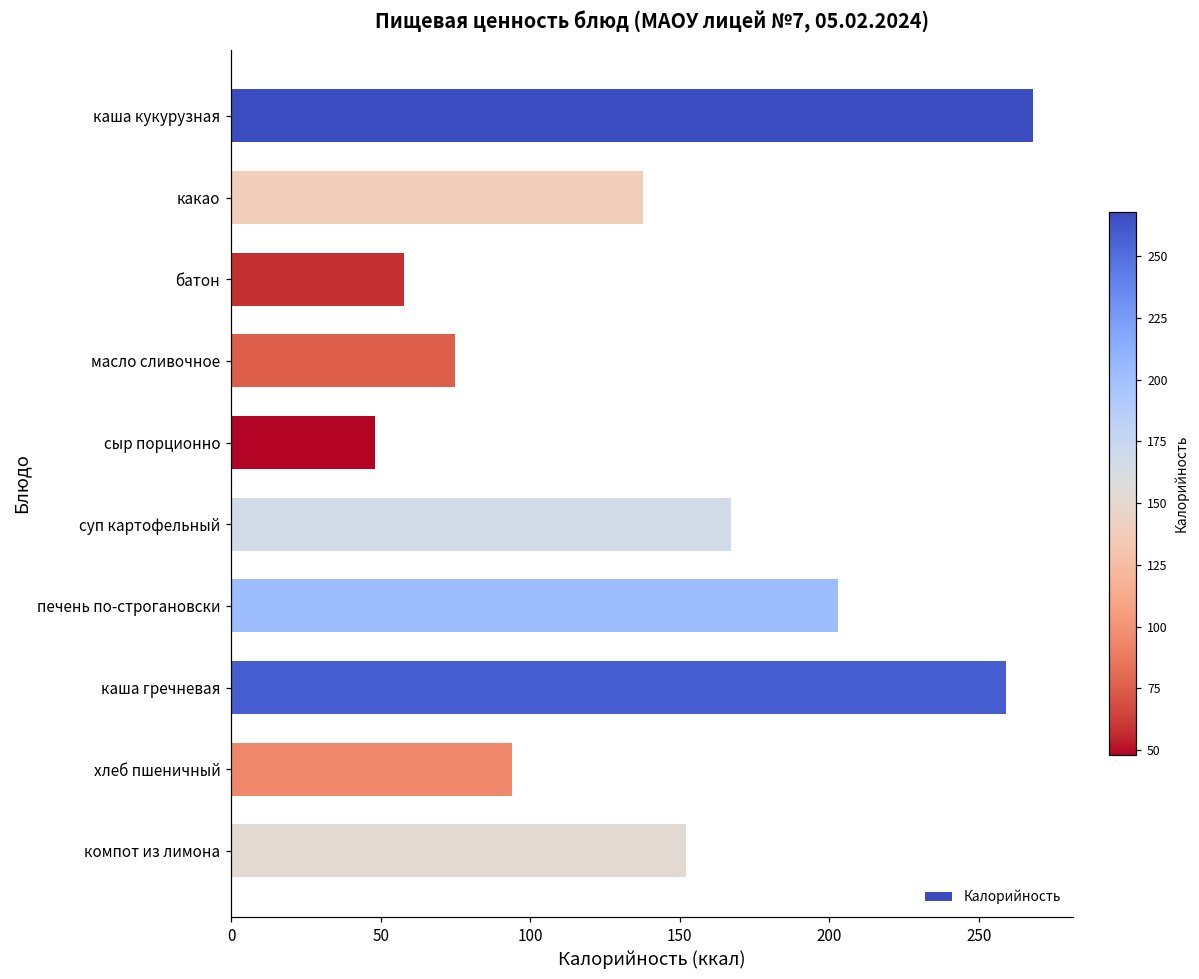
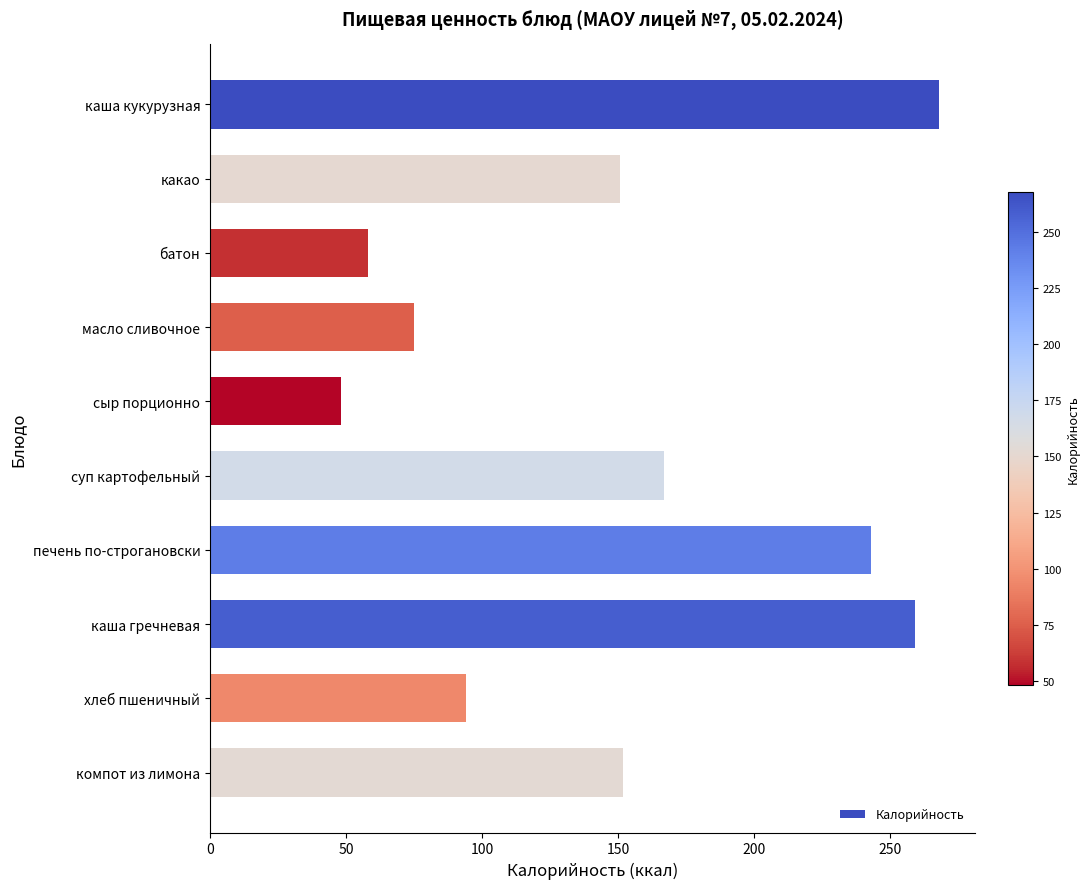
какао: 138 -> 151
печень по-строгановски: 203 -> 243
